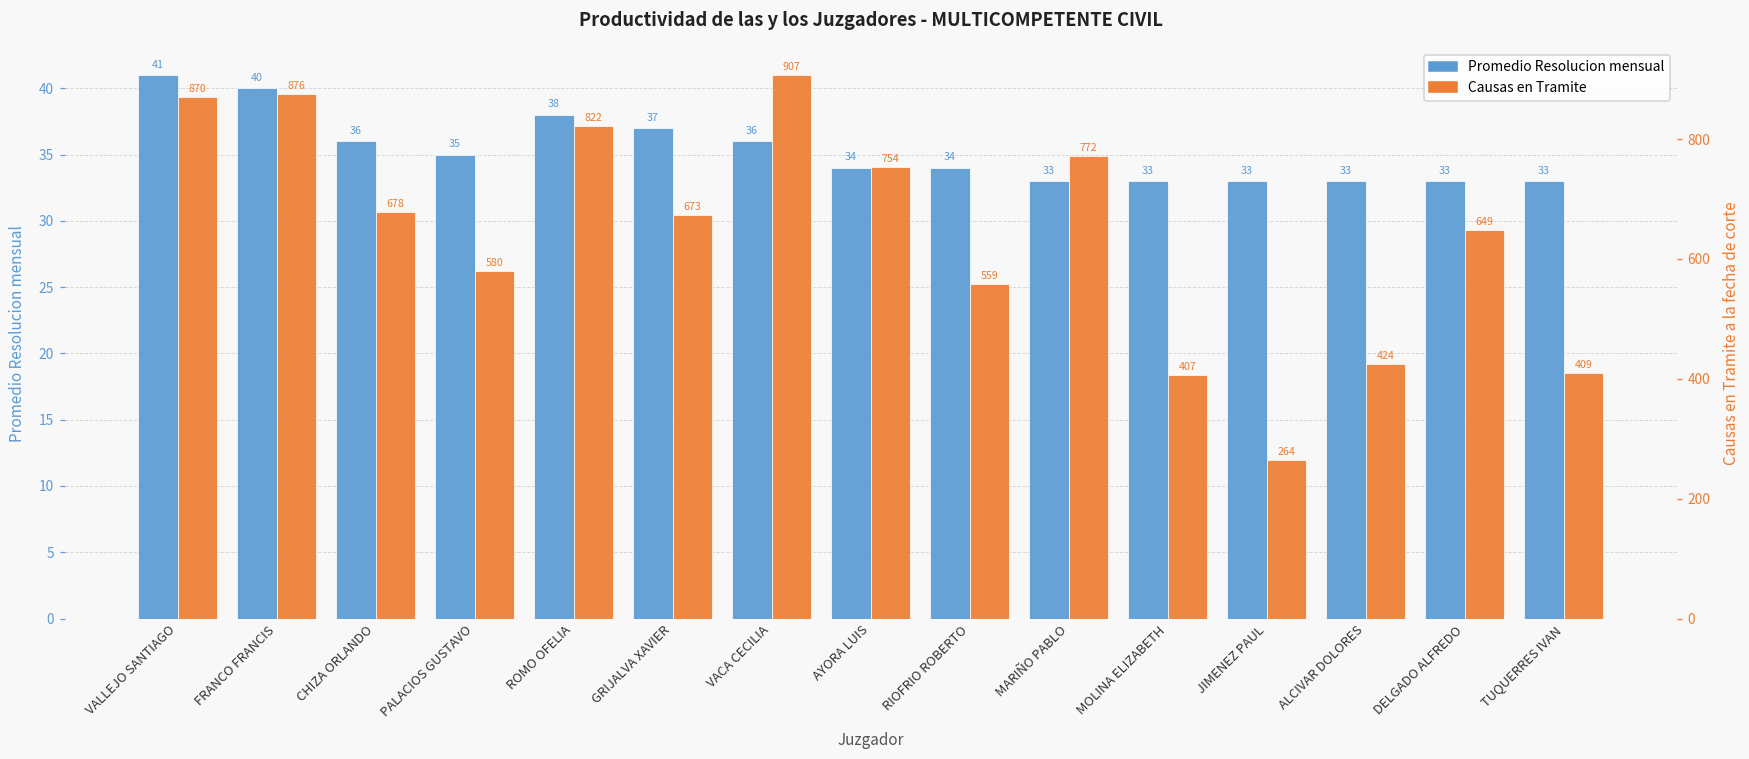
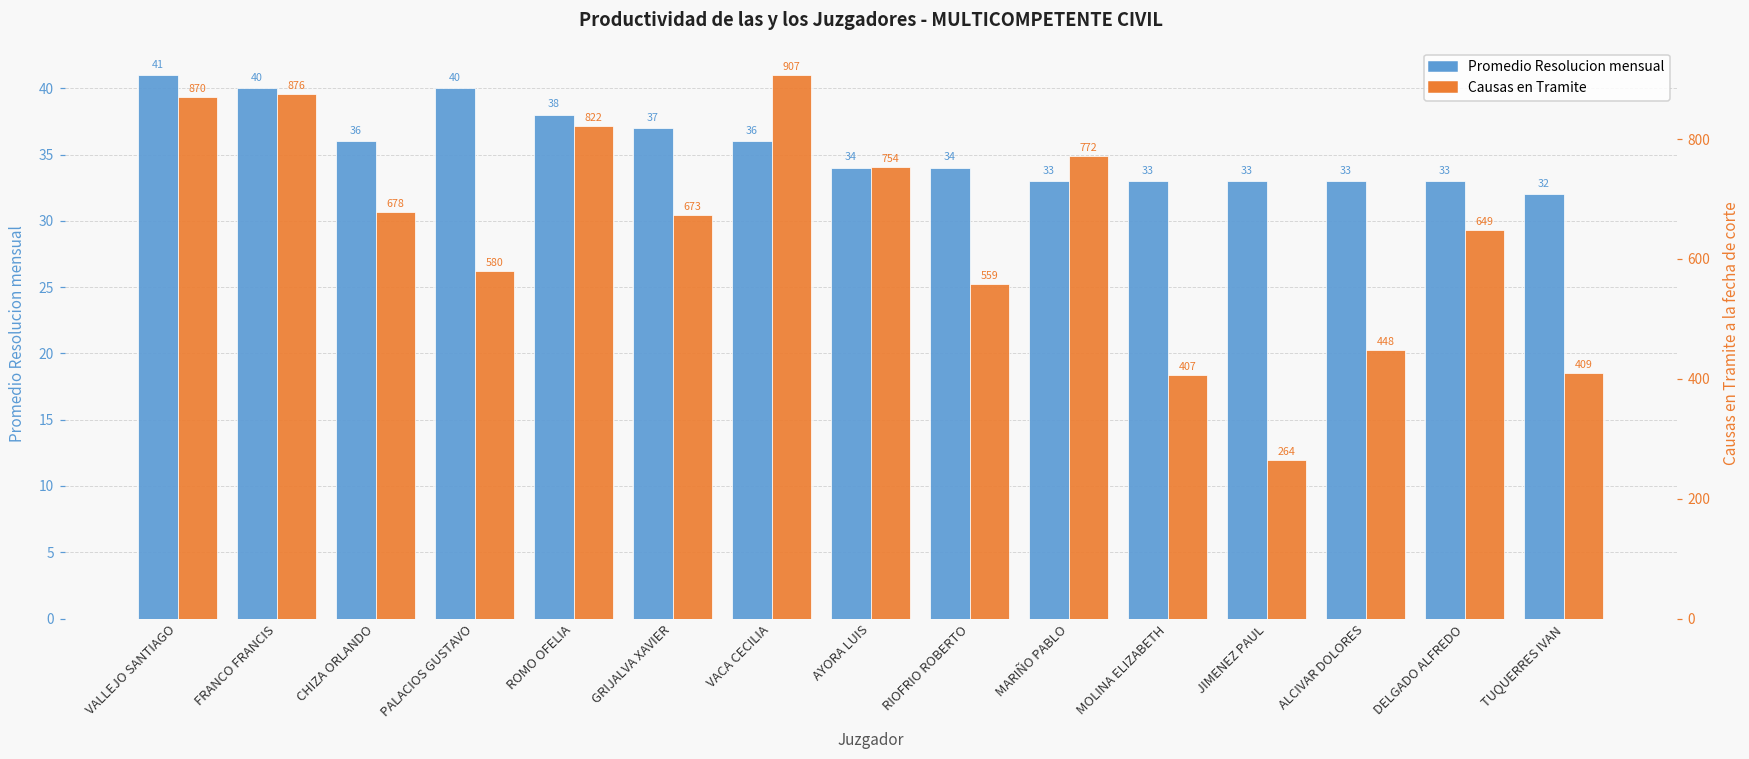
Promedio Resolucion mensual, PALACIOS GUSTAVO: 35 -> 40
Promedio Resolucion mensual, TUQUERRES IVAN: 33 -> 32
Causas en Tramite, ALCIVAR DOLORES: 424 -> 448
